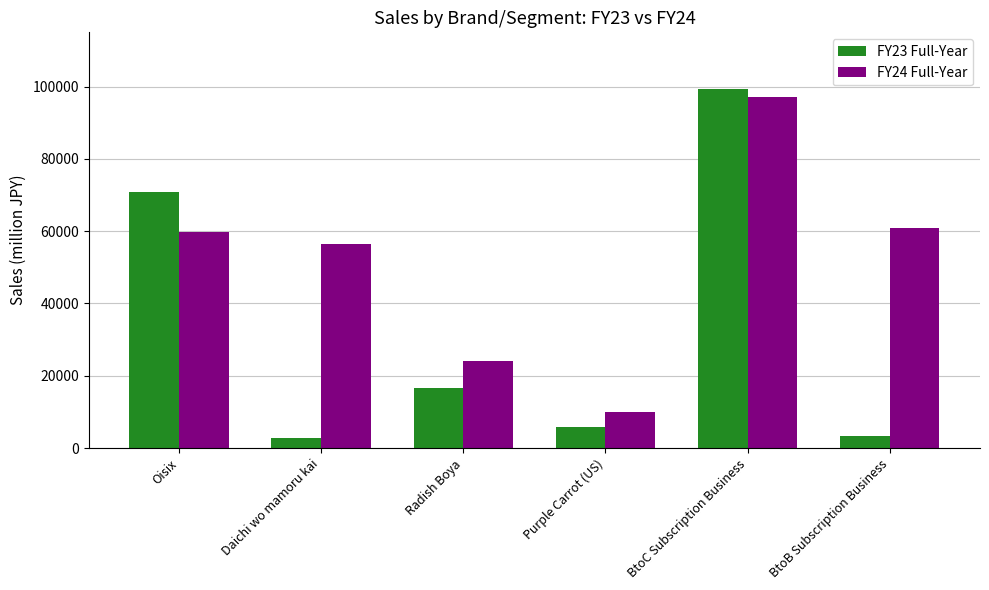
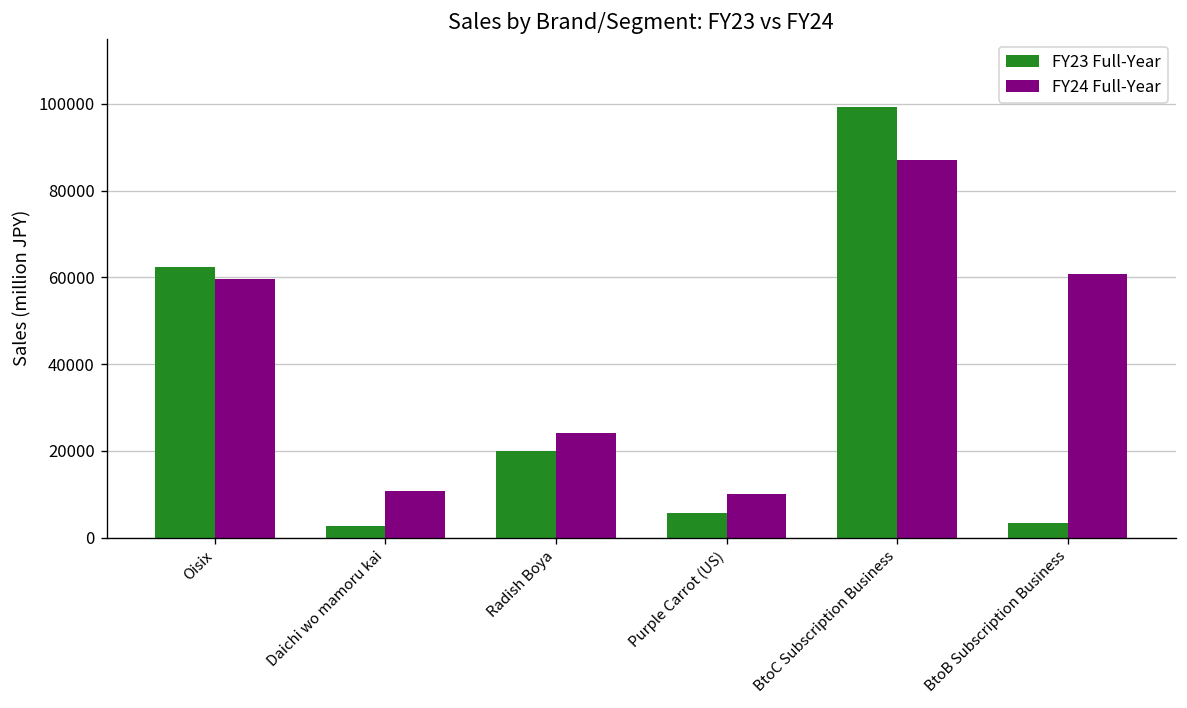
FY23 Full-Year, Oisix: 71000 -> 62000
FY24 Full-Year, Daichi wo mamoru kai: 57000 -> 11000
FY23 Full-Year, Radish Boya: 17000 -> 20000
FY24 Full-Year, BtoC Subscription Business: 97000 -> 87000
